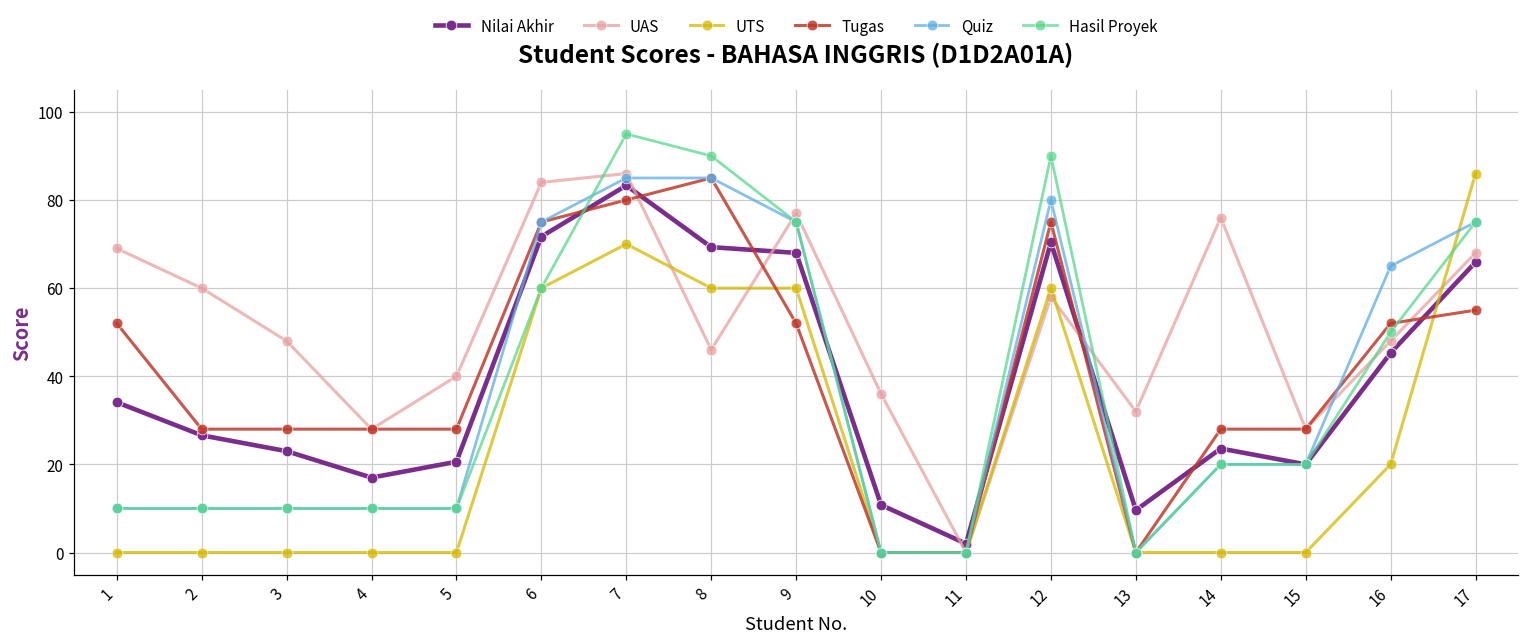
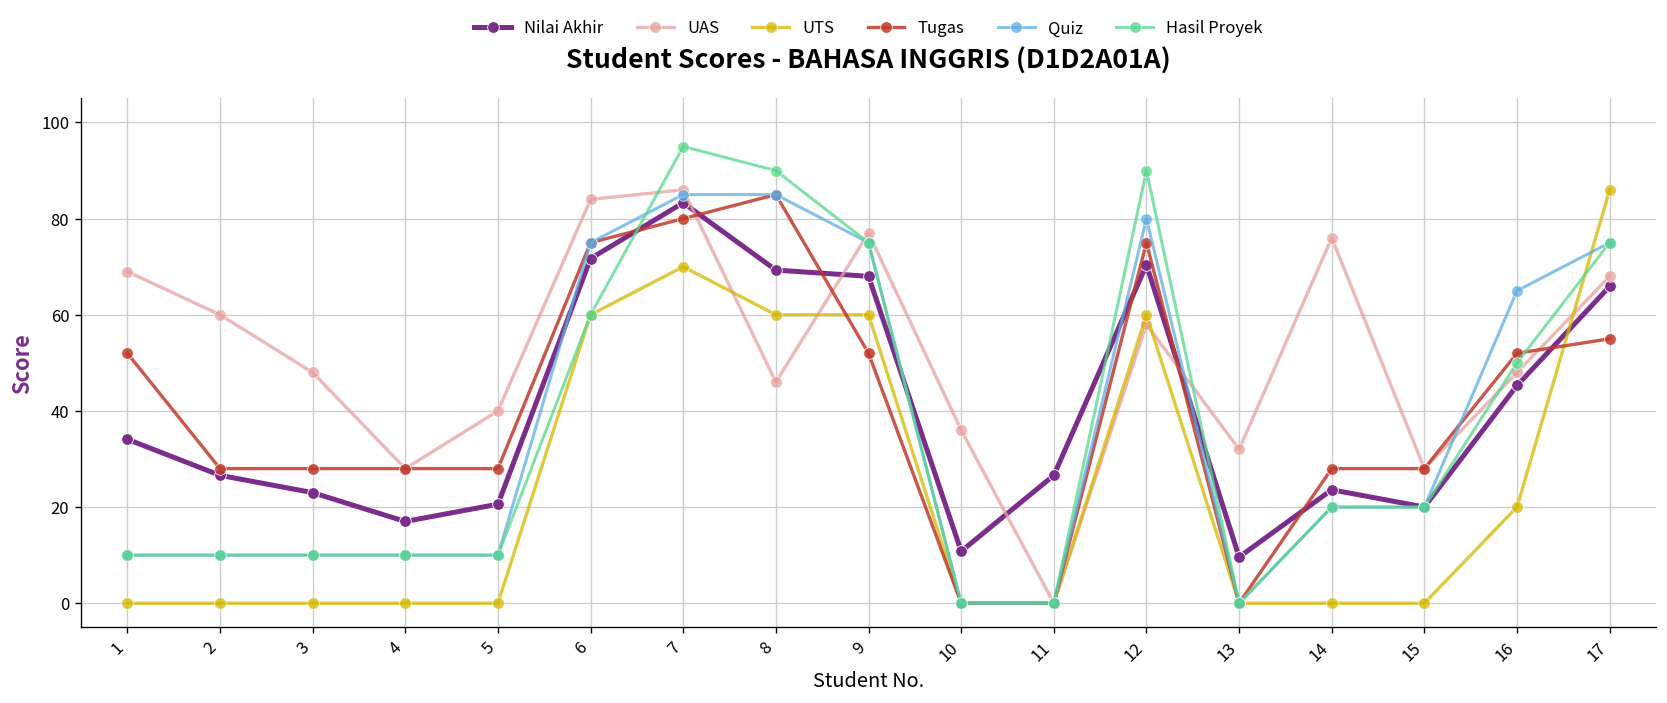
Nilai Akhir, 11: 2 -> 27
